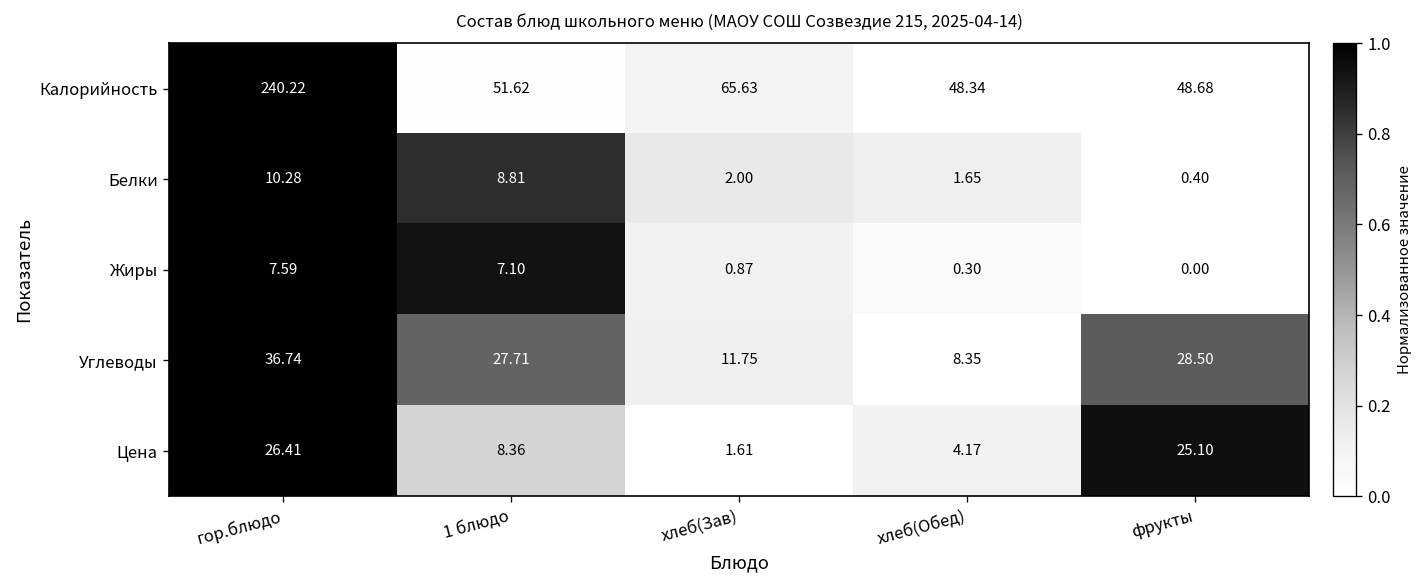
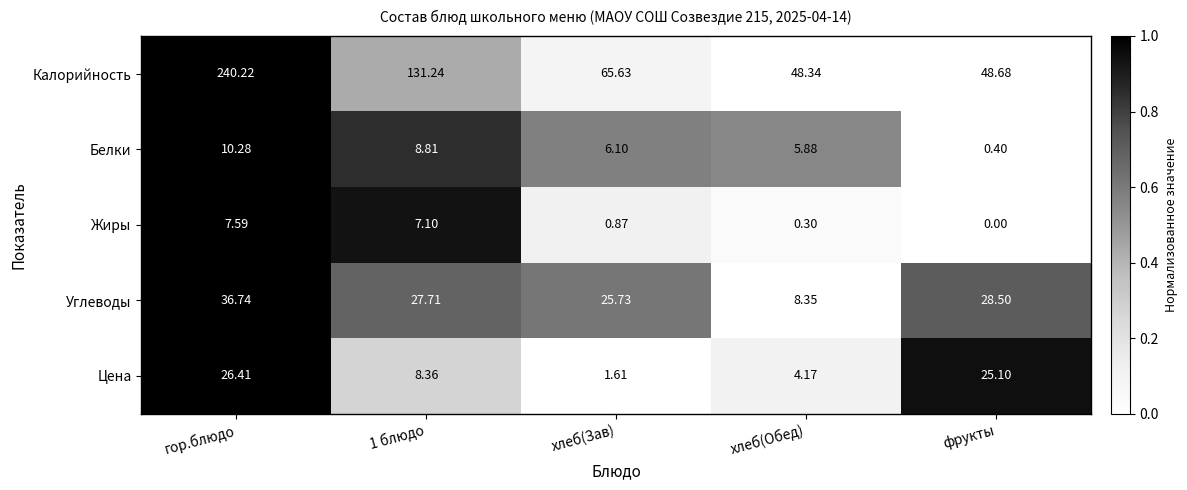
Калорийность, 1 блюдо: 51.62 -> 131.24
Белки, хлеб(Зав): 2.00 -> 6.10
Белки, хлеб(Обед): 1.65 -> 5.88
Углеводы, хлеб(Зав): 11.75 -> 25.73
